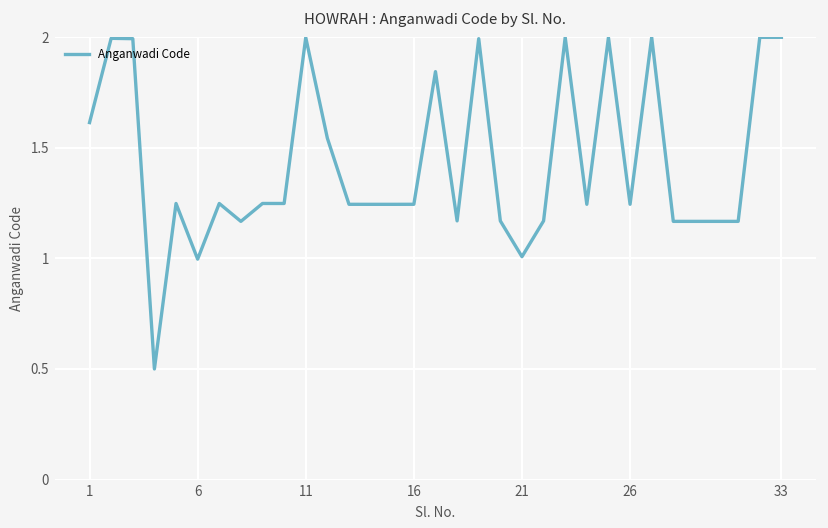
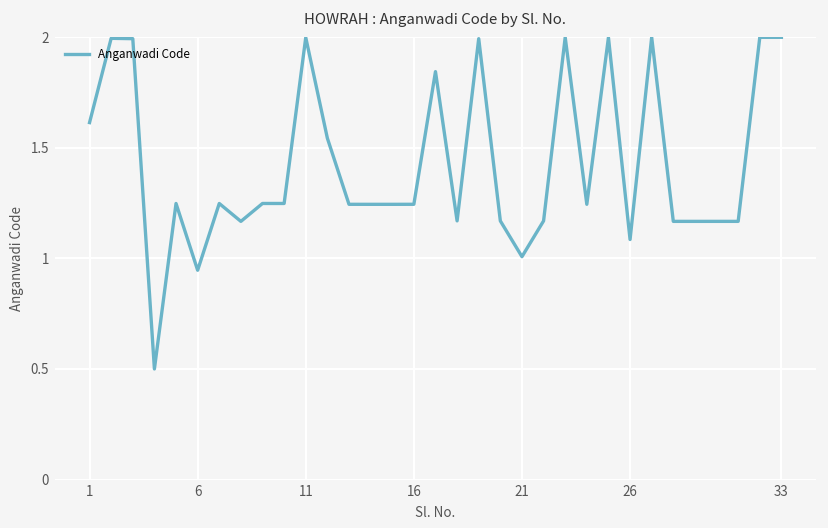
6: 1.00 -> 0.95
26: 1.24 -> 1.09
